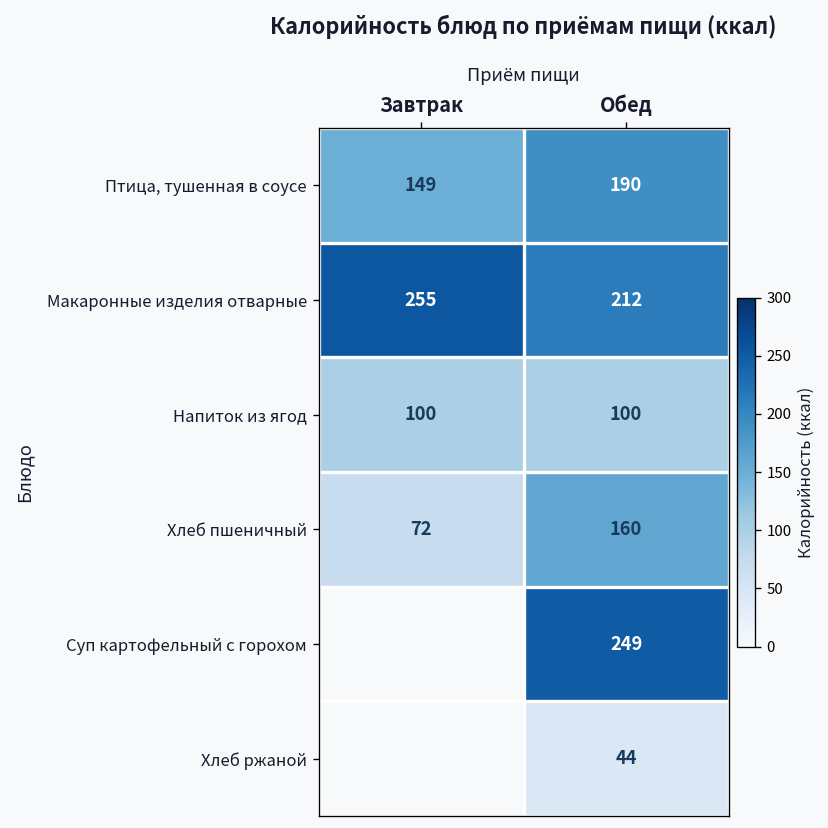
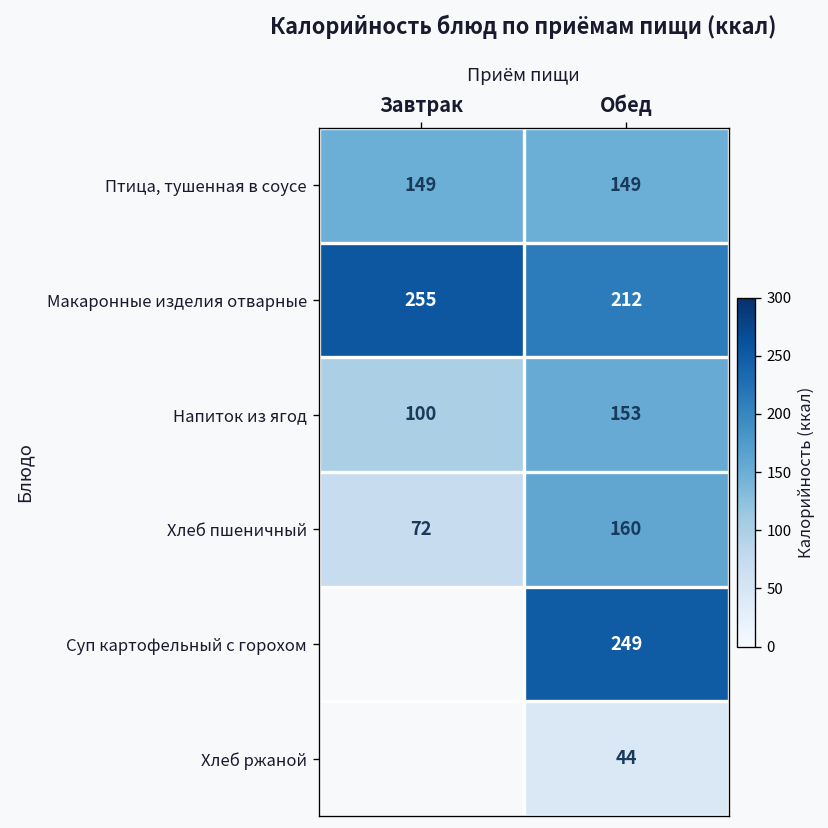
Птица, тушенная в соусе, Обед: 190 -> 149
Напиток из ягод, Обед: 100 -> 153
